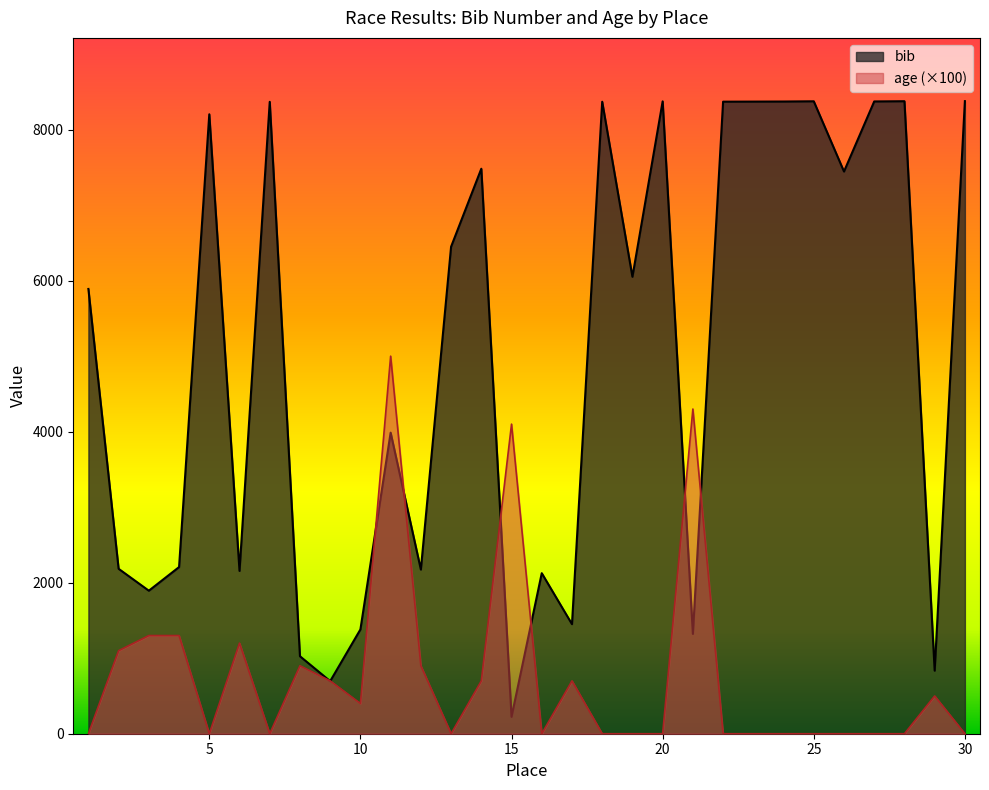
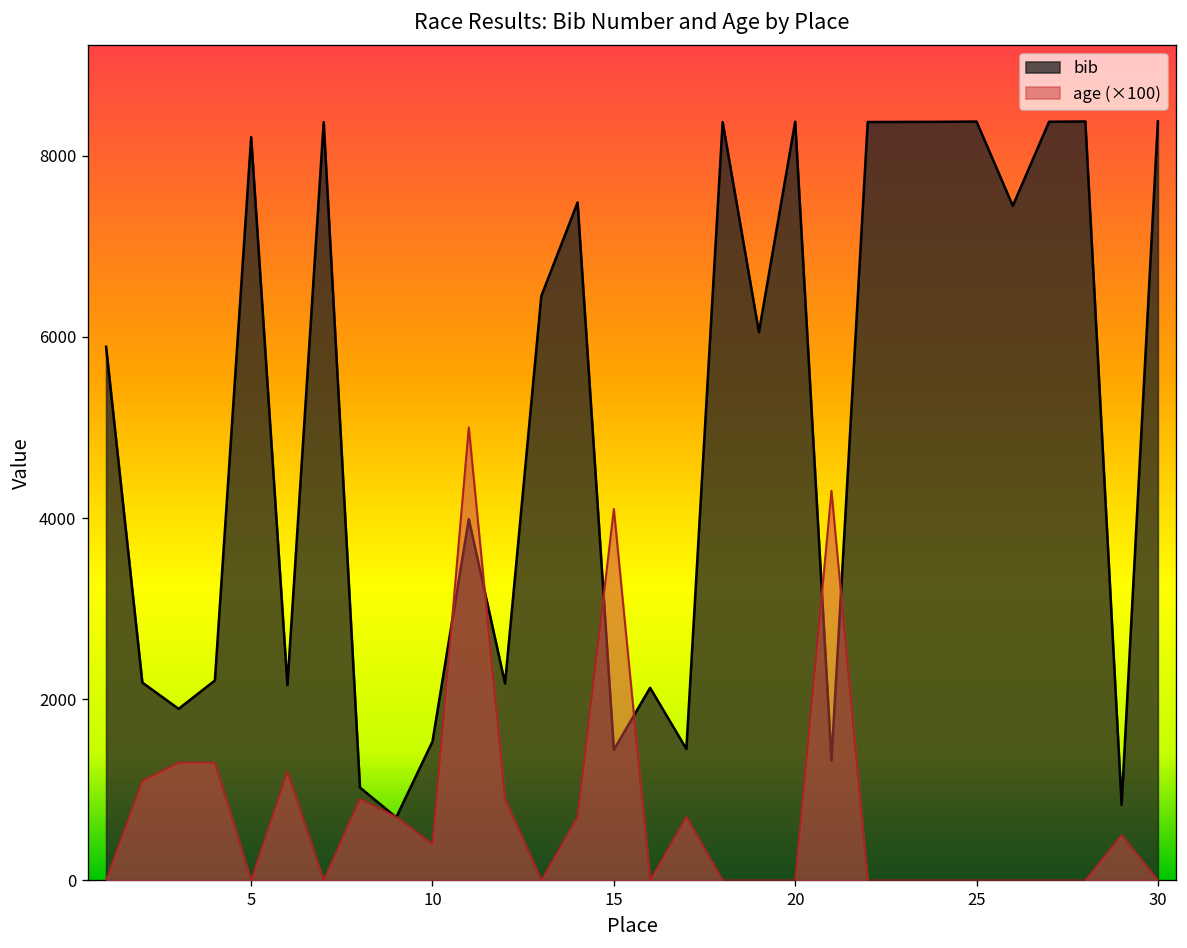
bib, 10: 1400 -> 1500
bib, 15: 200 -> 1400
